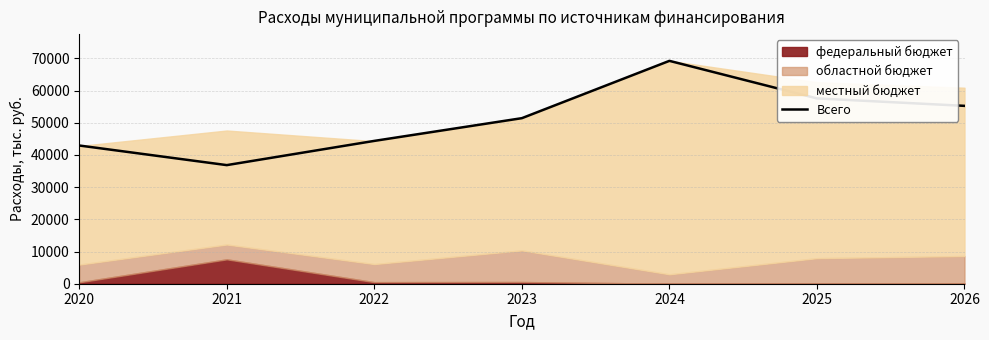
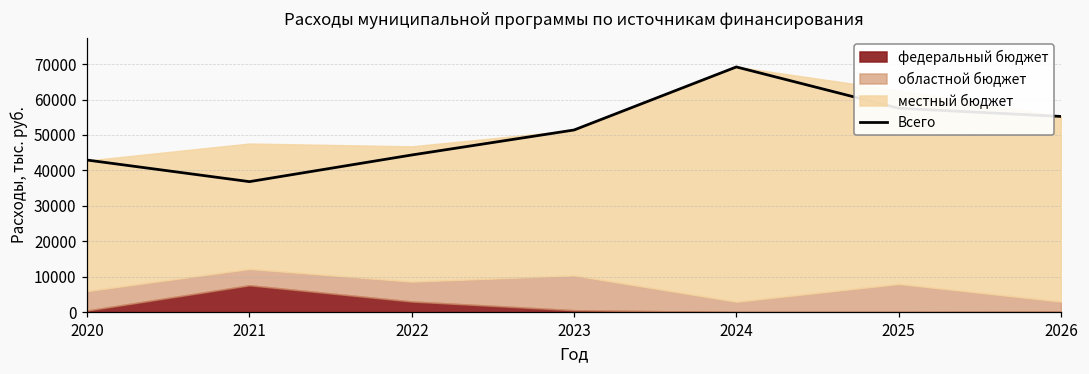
федеральный бюджет, 2022: 0 -> 3000
областной бюджет, 2026: 9000 -> 3000
